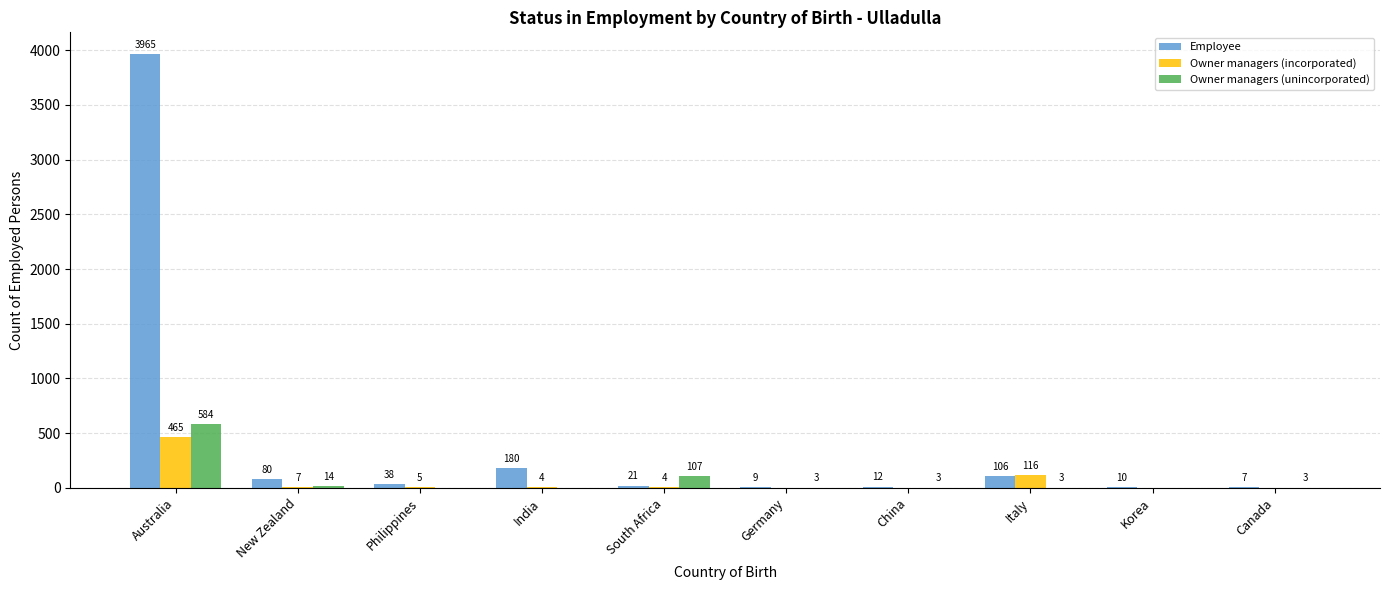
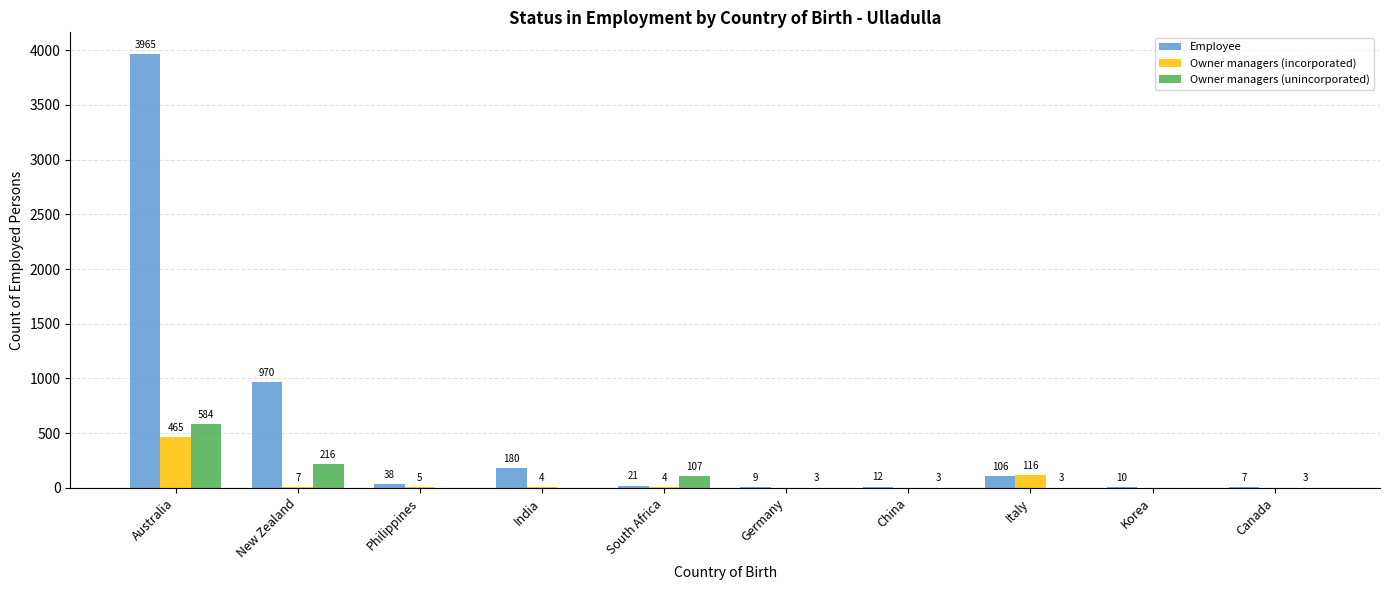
Employee, New Zealand: 80 -> 970
Owner managers (unincorporated), New Zealand: 14 -> 216
